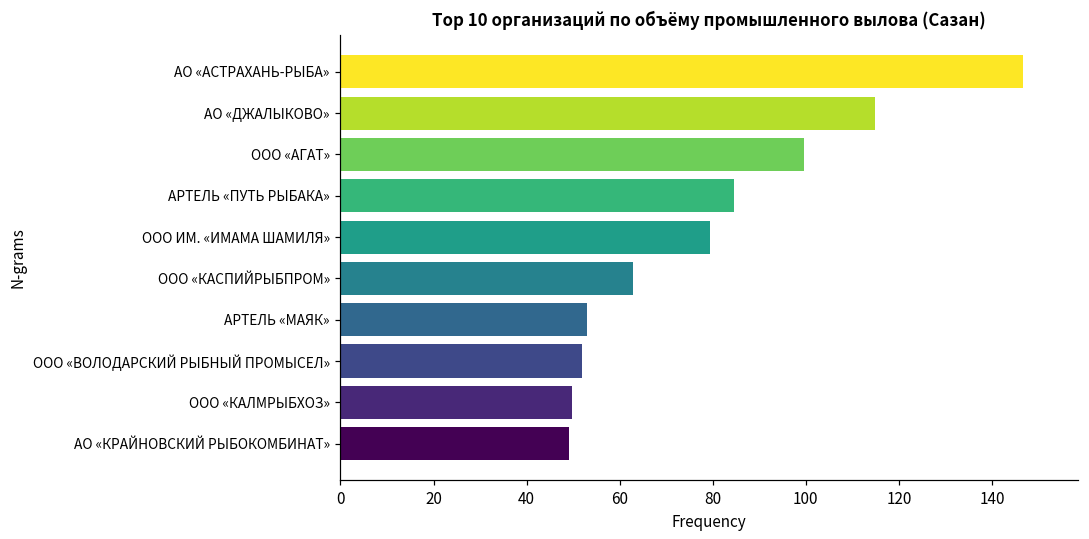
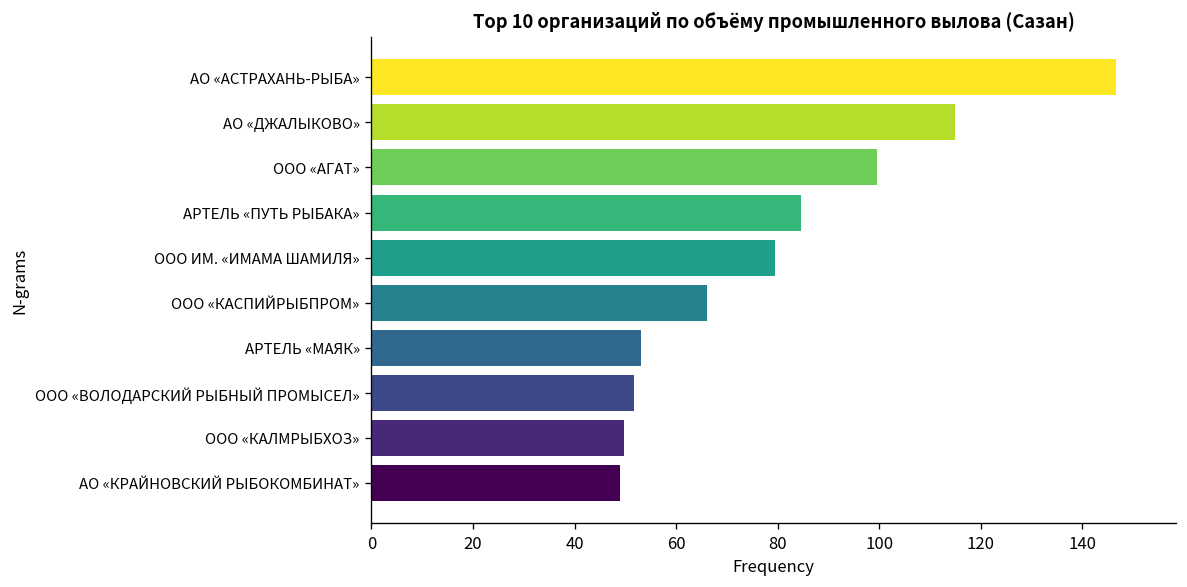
ООО «КАСПИЙРЫБПРОМ»: 63 -> 66
